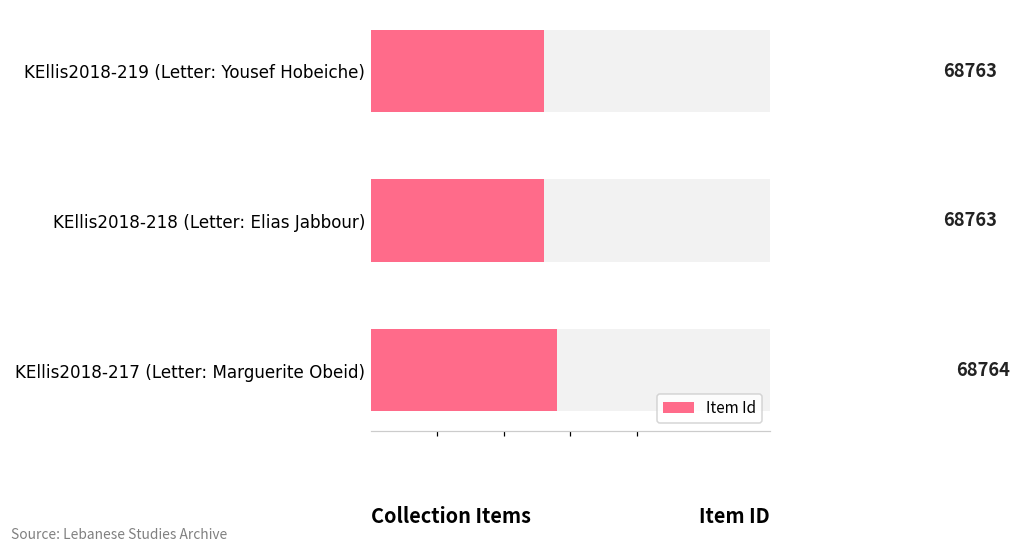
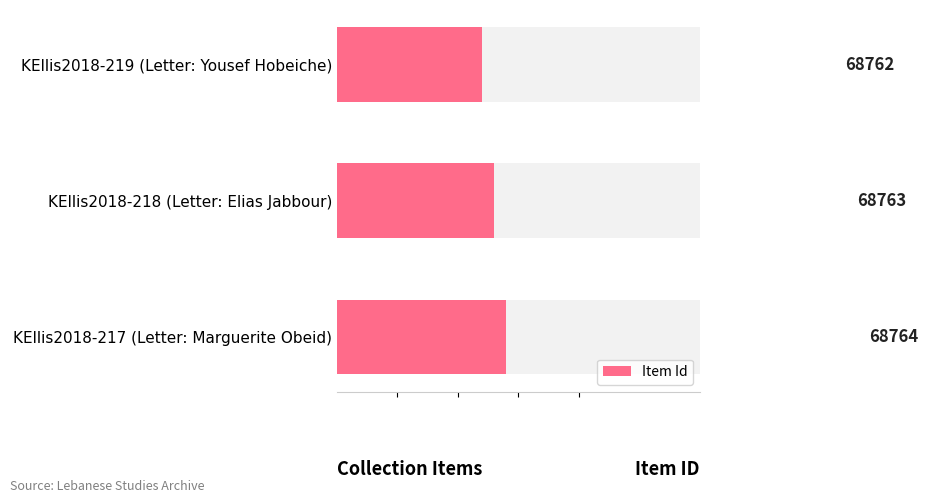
Item Id, KEllis2018-219 (Letter: Yousef Hobeiche): 68763 -> 68762
